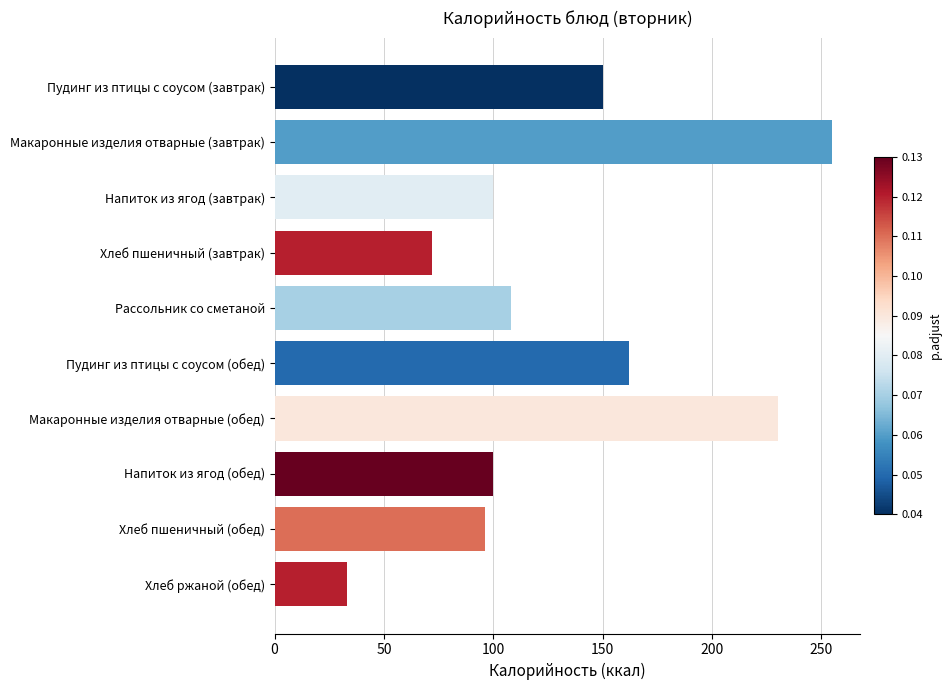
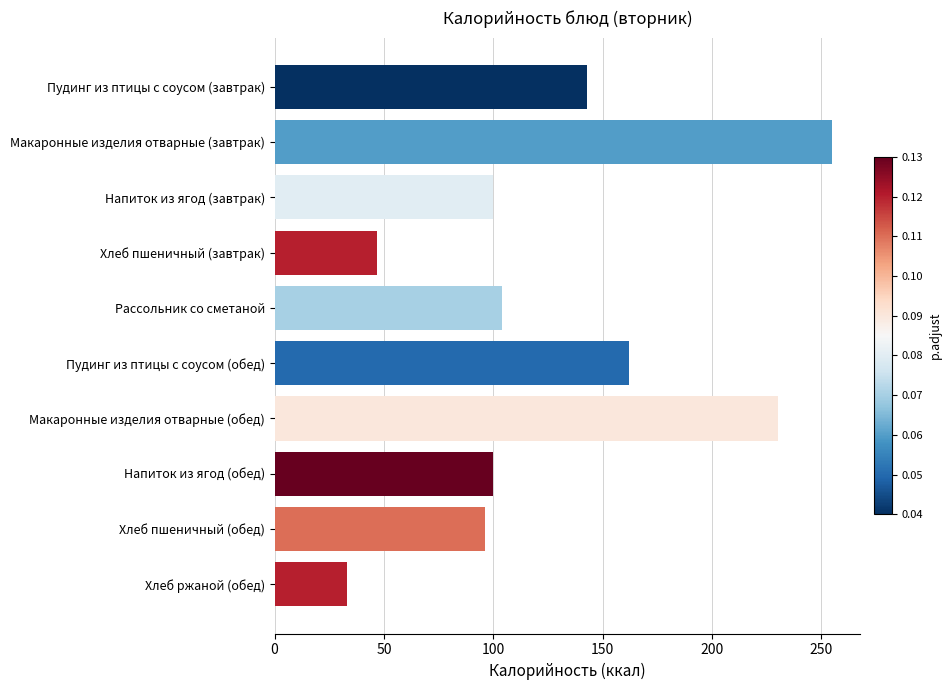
Пудинг из птицы с соусом (завтрак): 150 -> 143
Хлеб пшеничный (завтрак): 72 -> 47
Рассольник со сметаной: 108 -> 104
